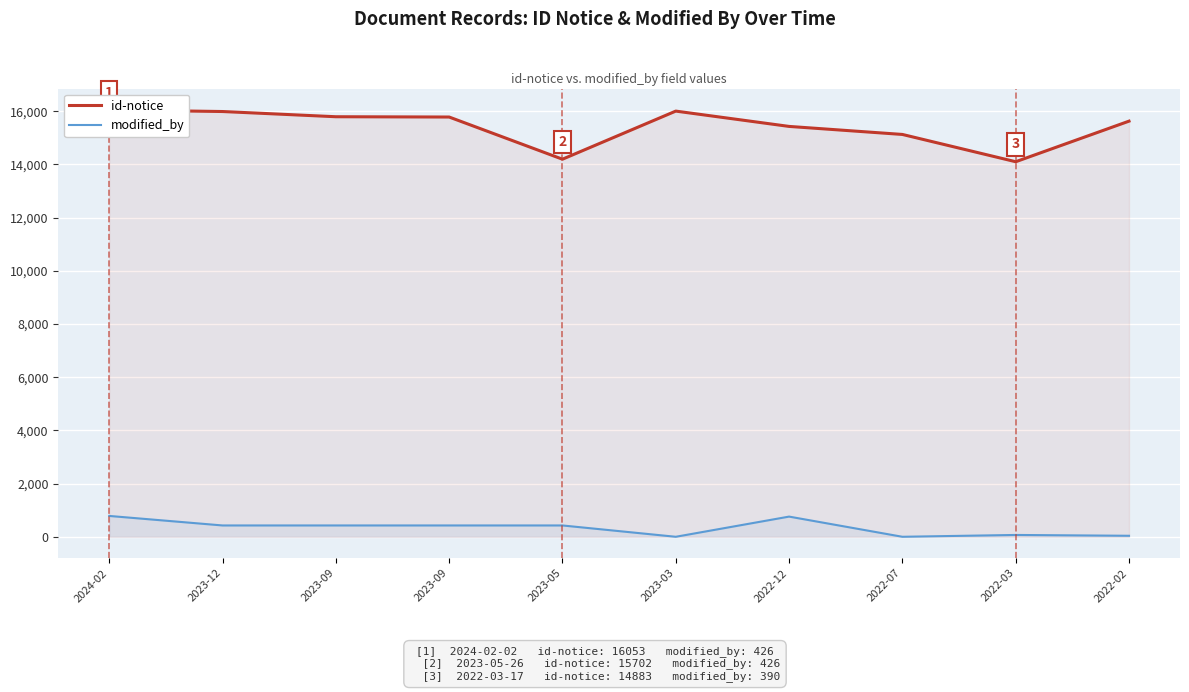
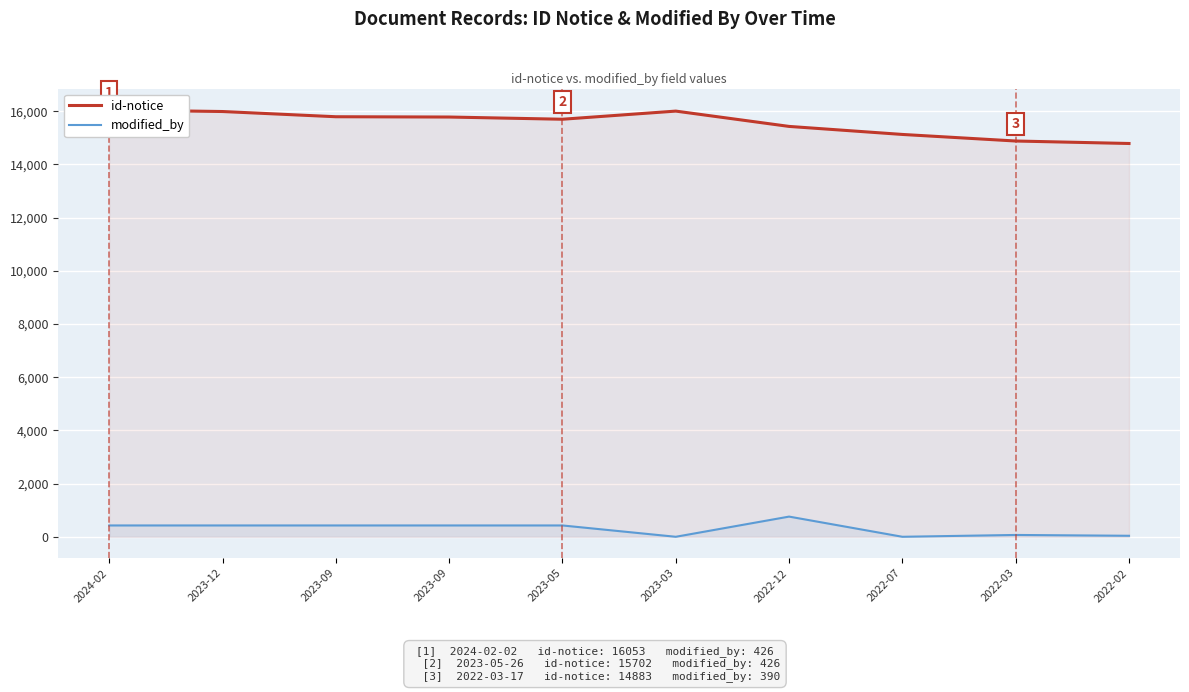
modified_by, 2024-02: 800 -> 400
id-notice, 2023-05: 14,200 -> 15,700
id-notice, 2022-03: 14,100 -> 14,900
id-notice, 2022-02: 15,600 -> 14,800
